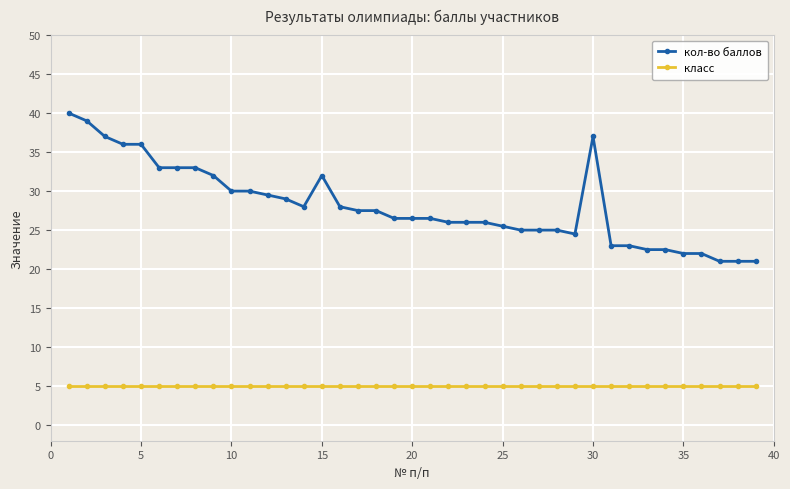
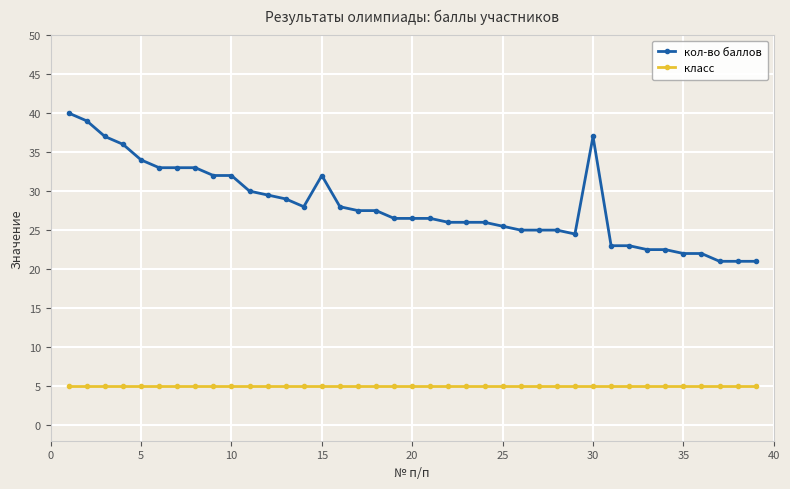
кол-во баллов, 5: 36 -> 34
кол-во баллов, 10: 30 -> 32
